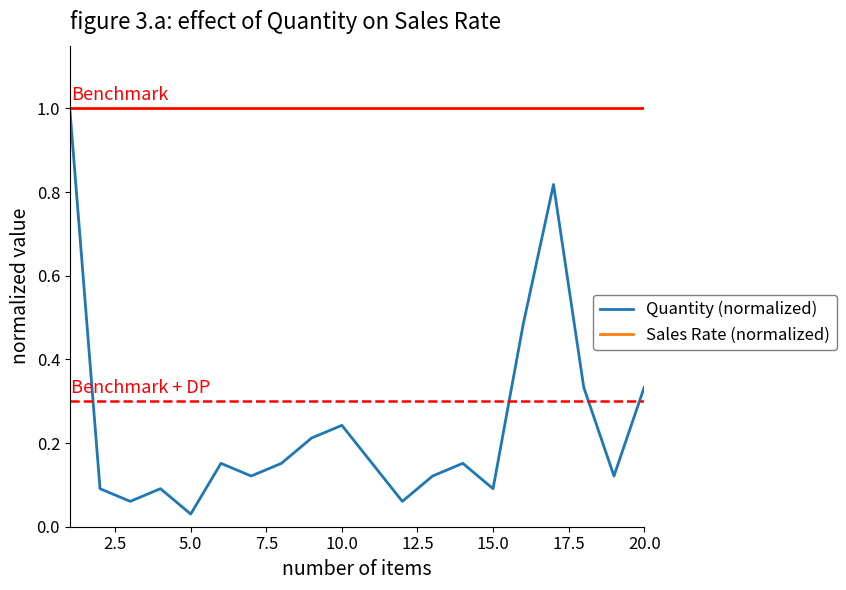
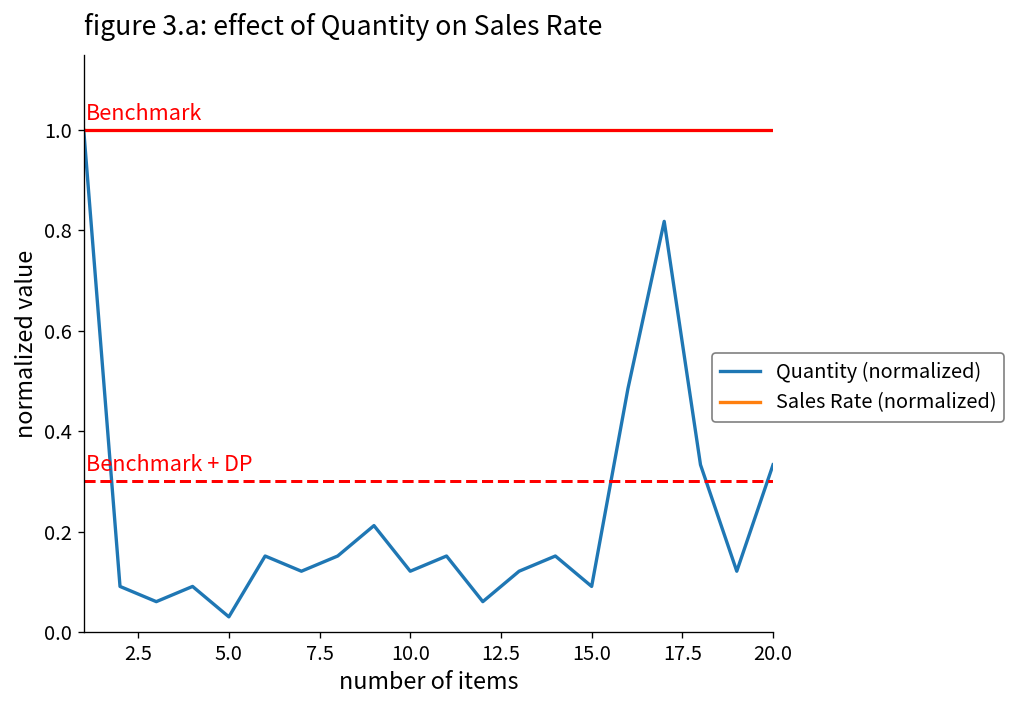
Quantity (normalized), 10.0: 0.24 -> 0.12
